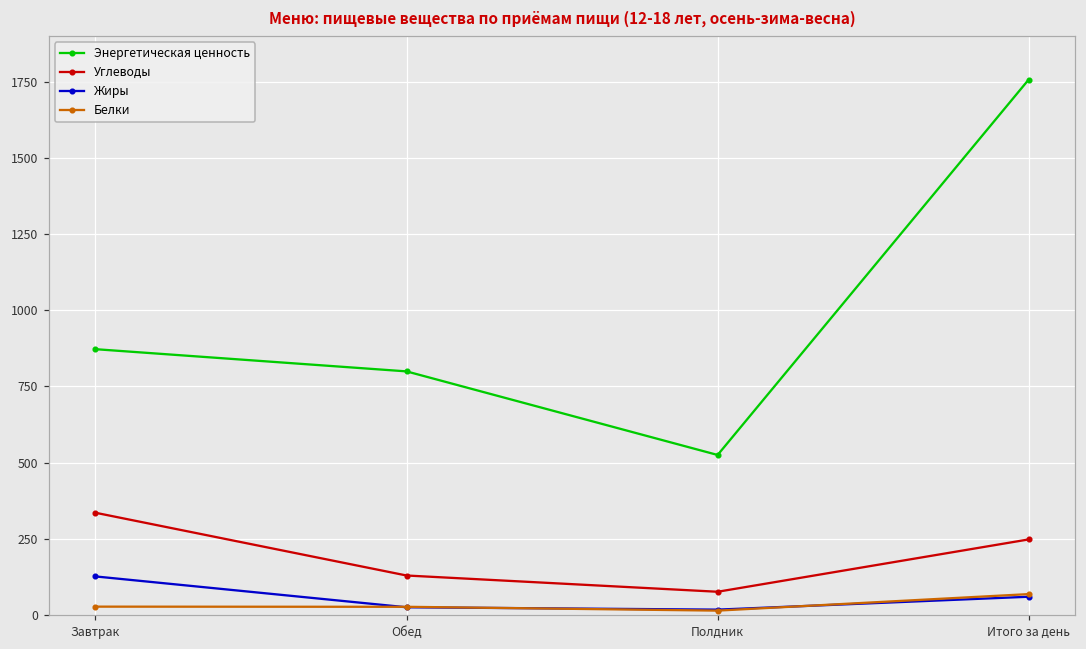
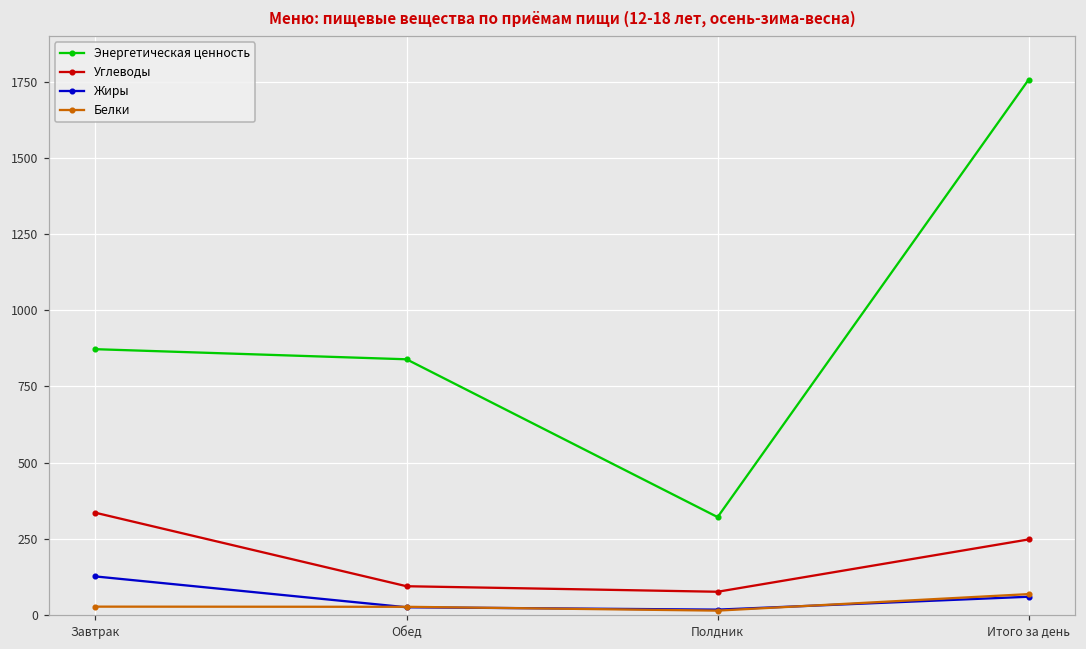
Энергетическая ценность, Обед: 800 -> 840
Углеводы, Обед: 130 -> 90
Энергетическая ценность, Полдник: 530 -> 320
